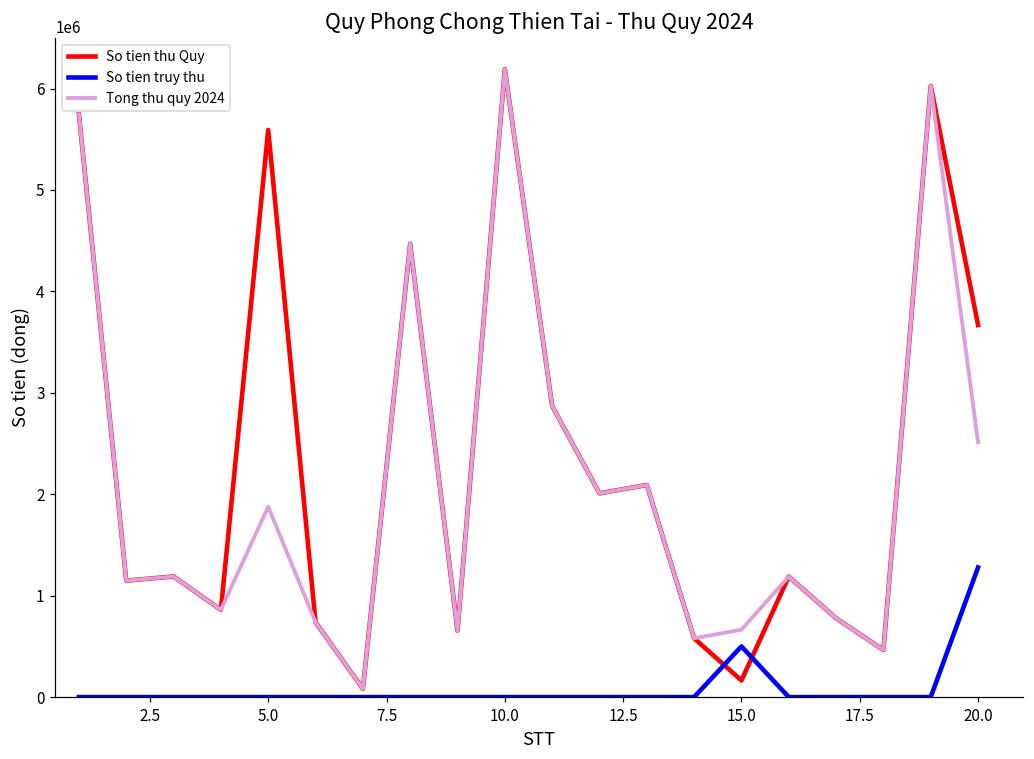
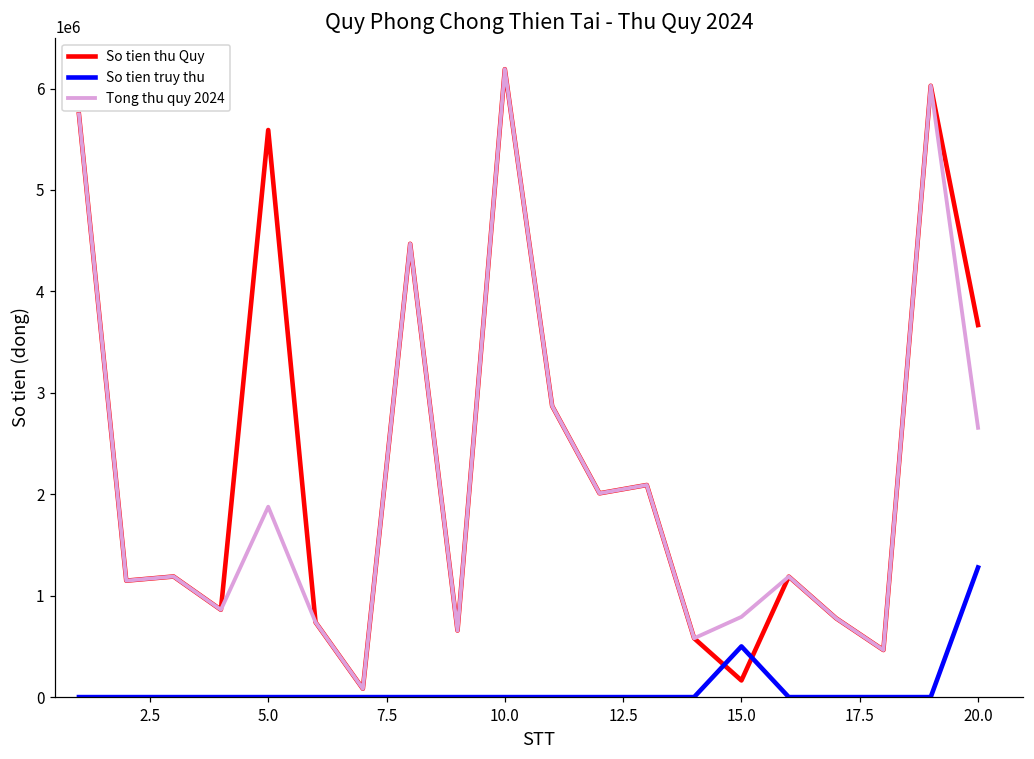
Tong thu quy 2024, 15.0: 700000 -> 800000
Tong thu quy 2024, 20.0: 2500000 -> 2700000
